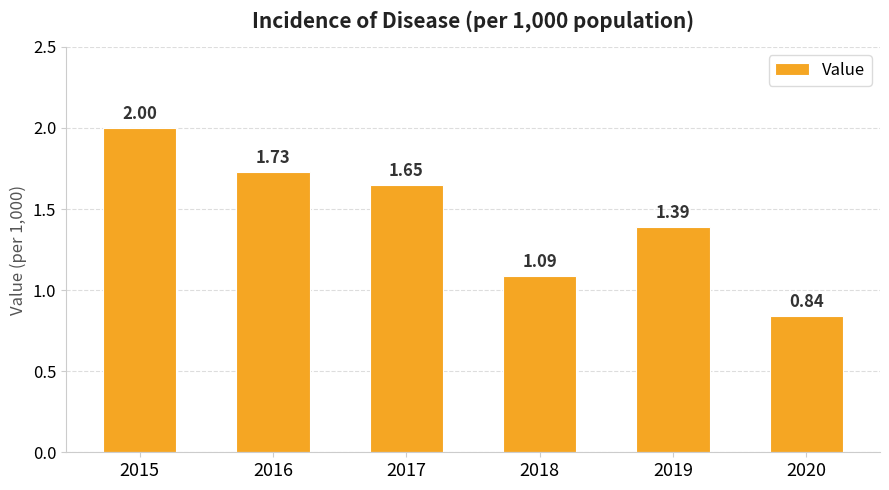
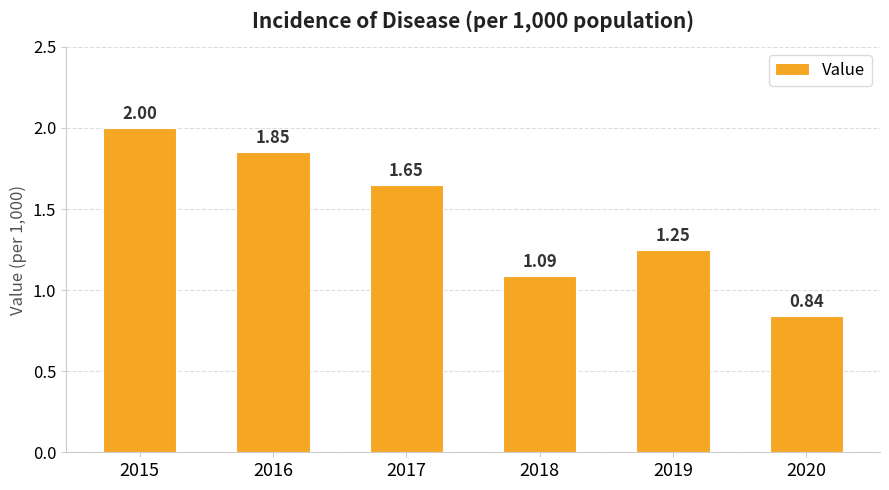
2016: 1.73 -> 1.85
2019: 1.39 -> 1.25
